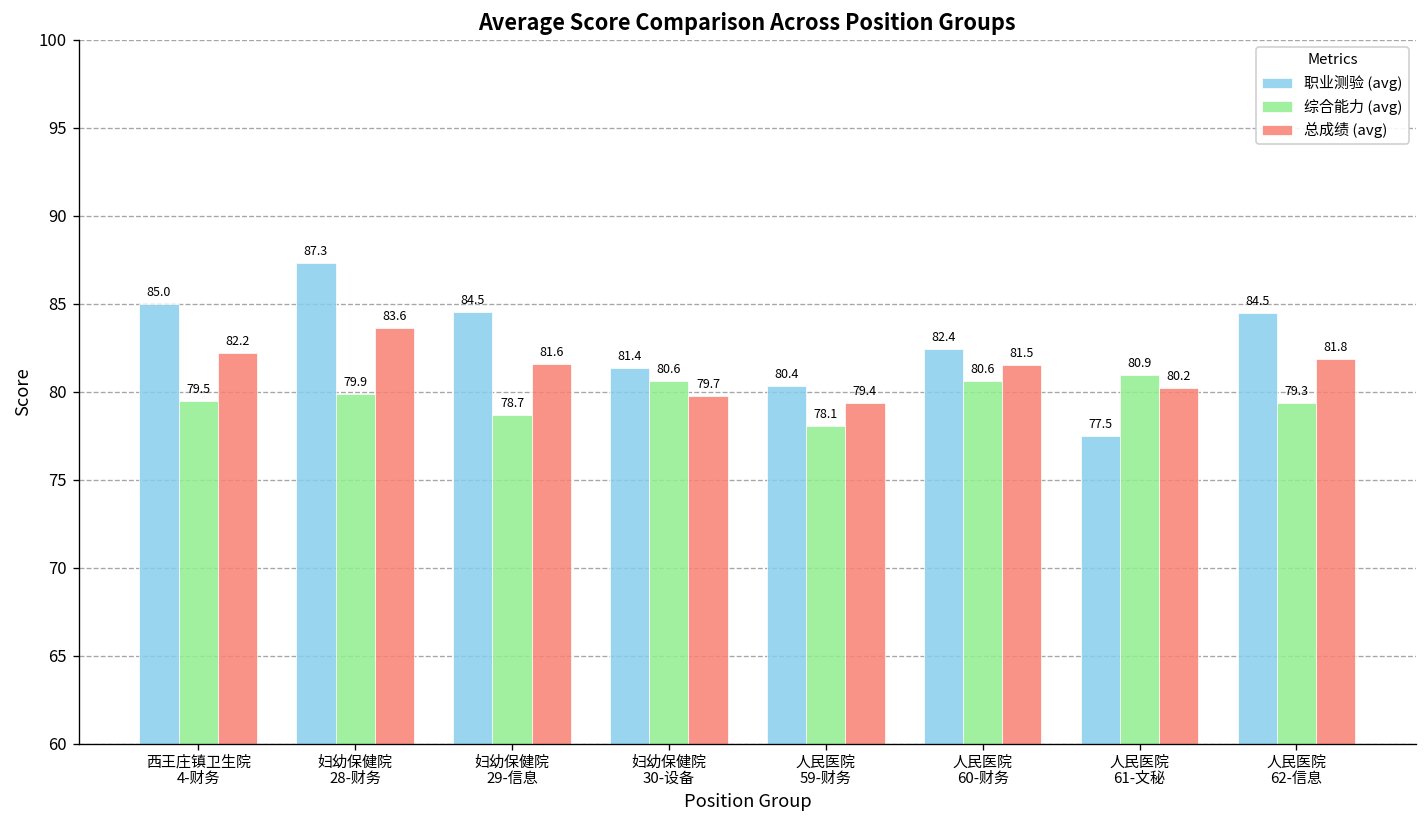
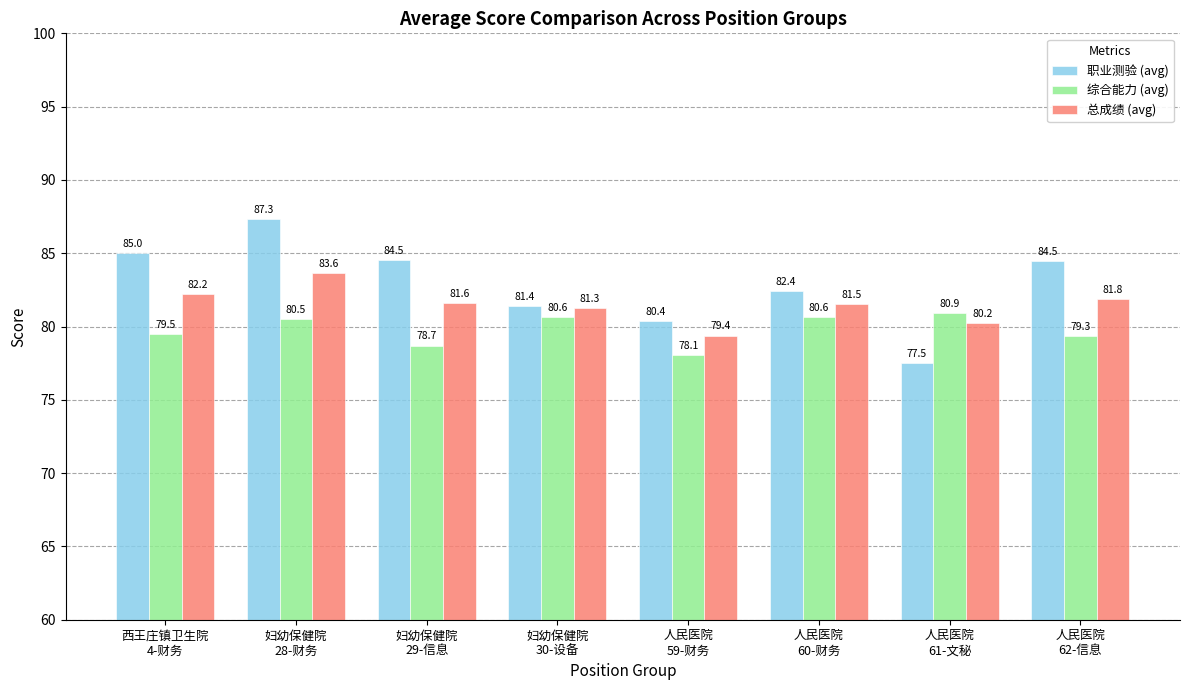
综合能力 (avg), 妇幼保健院 28-财务: 79.9 -> 80.5
总成绩 (avg), 妇幼保健院 30-设备: 79.7 -> 81.3
